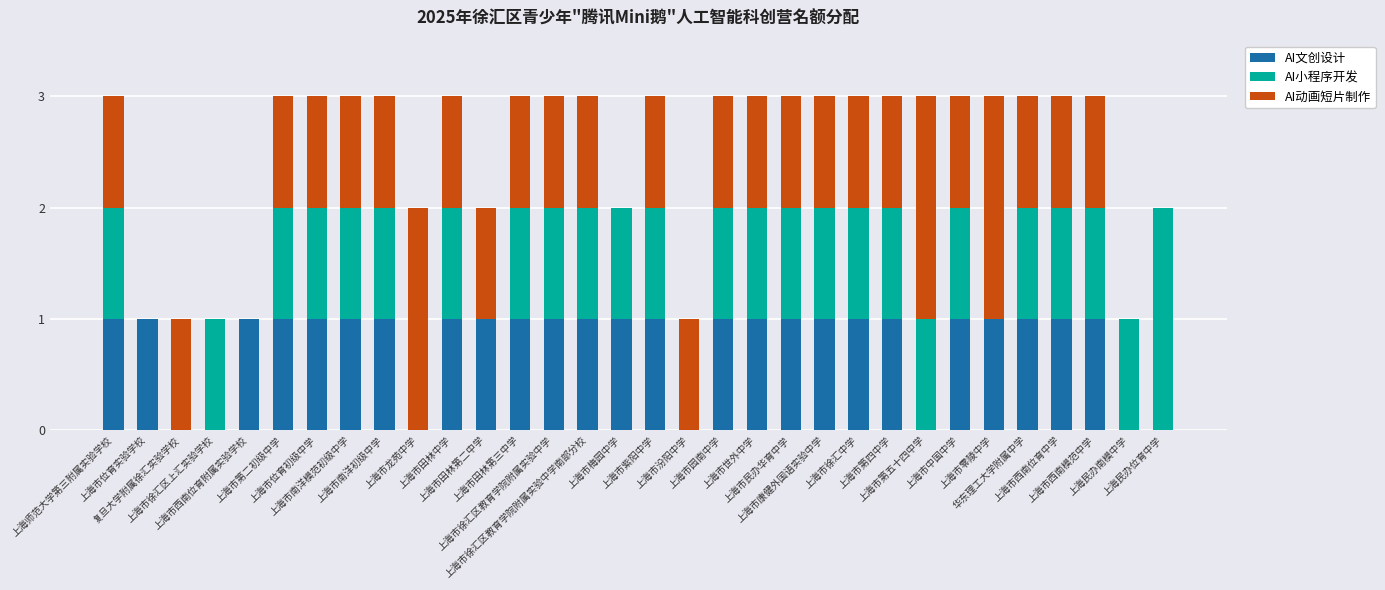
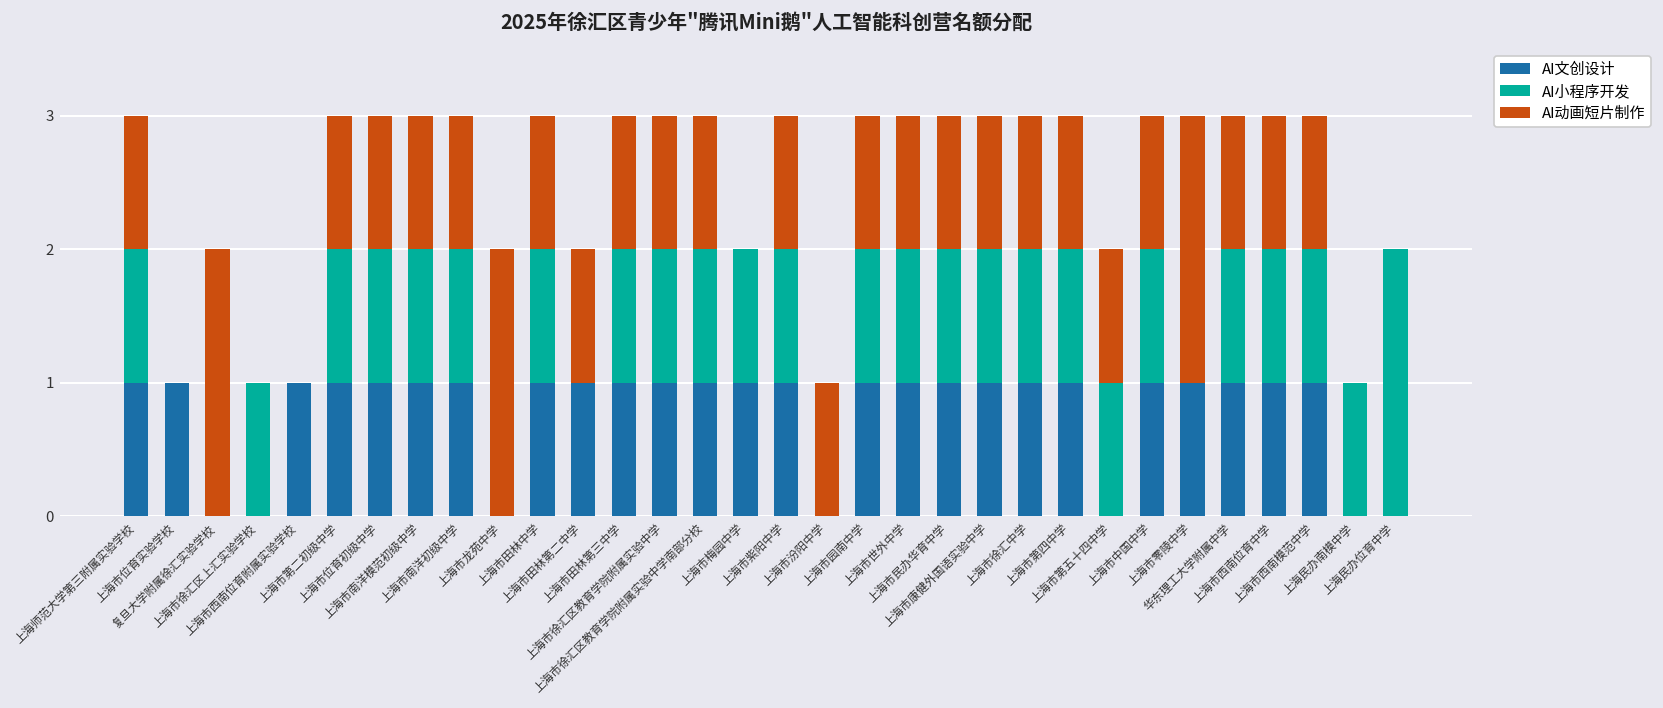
AI动画短片制作, 复旦大学附属徐汇实验学校: 1 -> 2
AI动画短片制作, 上海市第五十四中学: 2 -> 1
